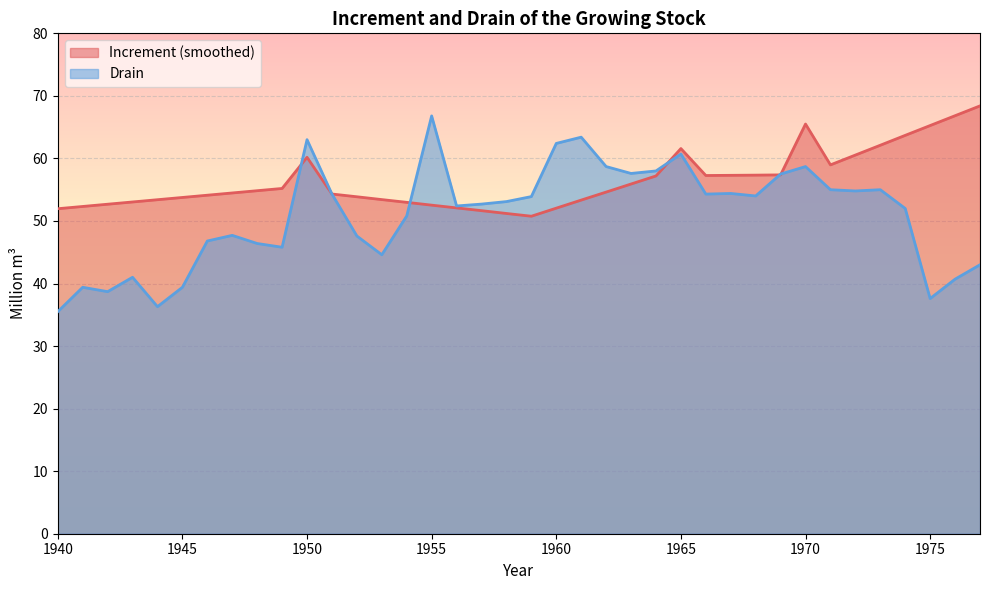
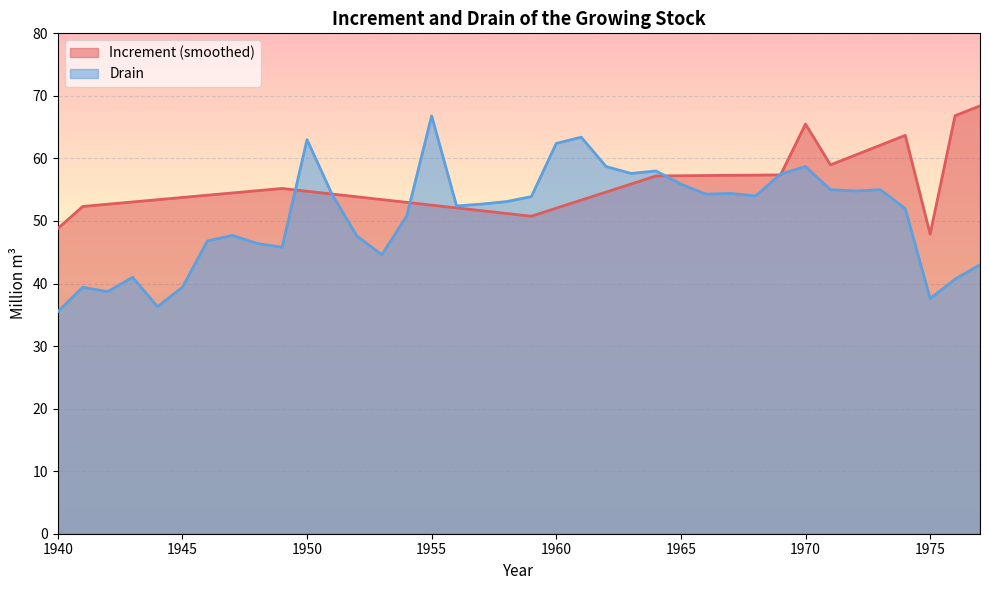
Increment (smoothed), 1940: 52 -> 49
Increment (smoothed), 1950: 60 -> 55
Increment (smoothed), 1965: 62 -> 57
Drain, 1965: 61 -> 56
Increment (smoothed), 1975: 65 -> 48
